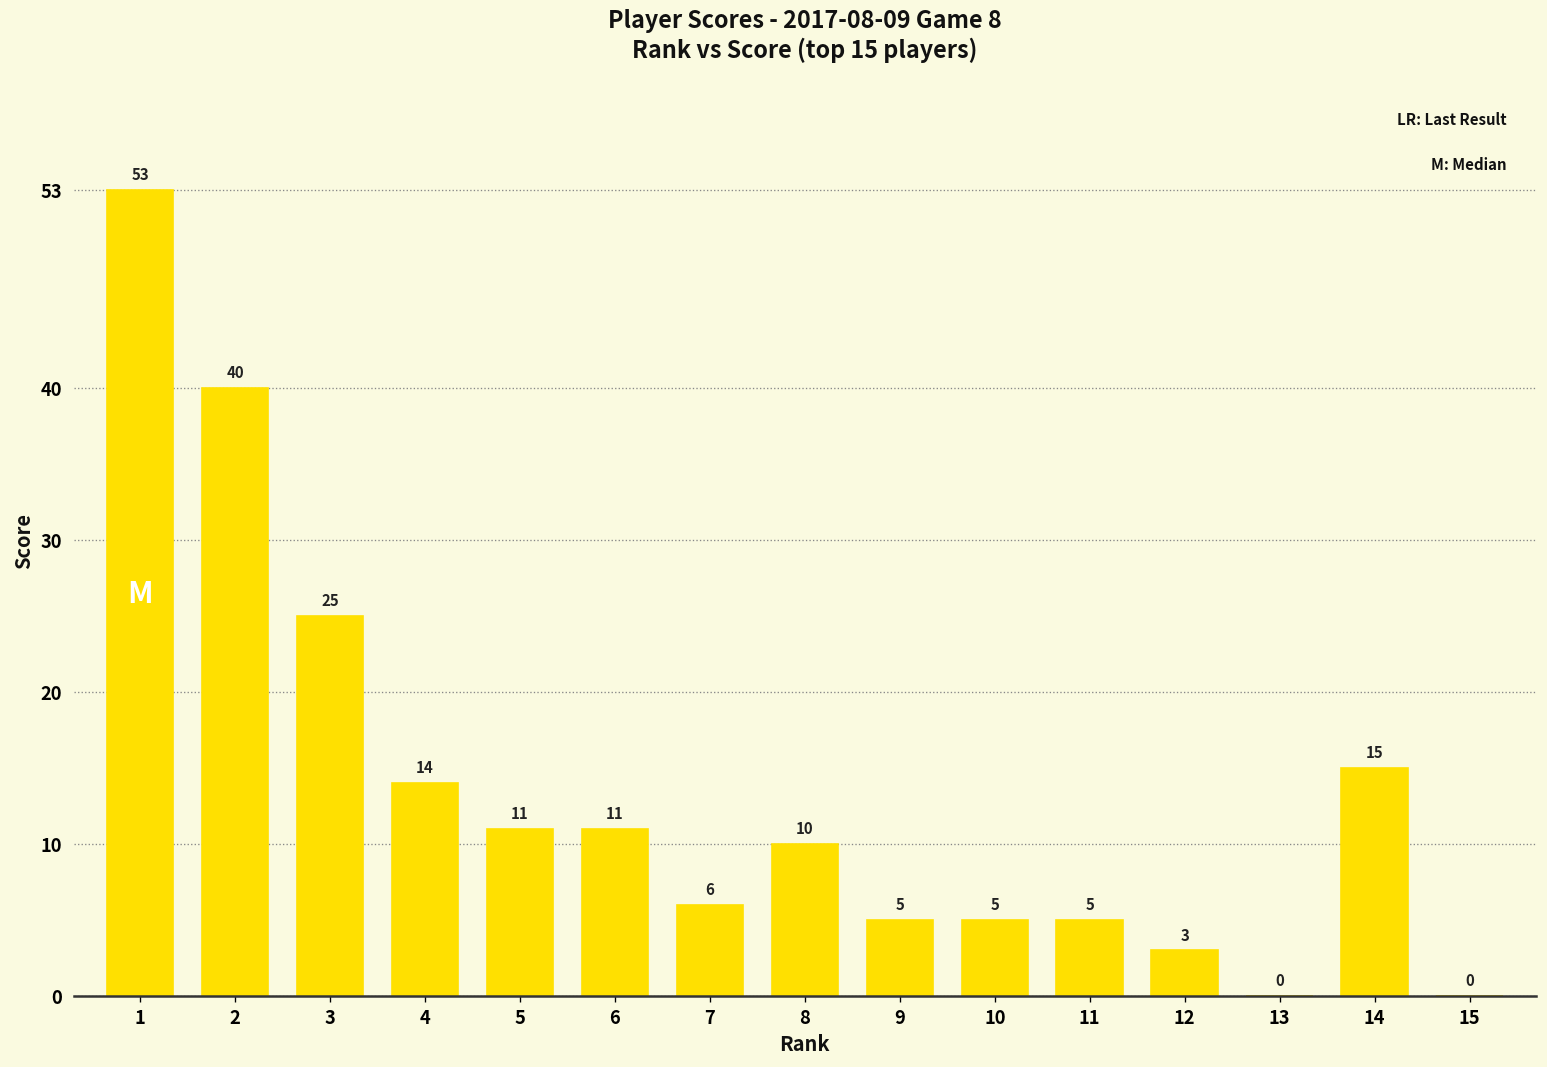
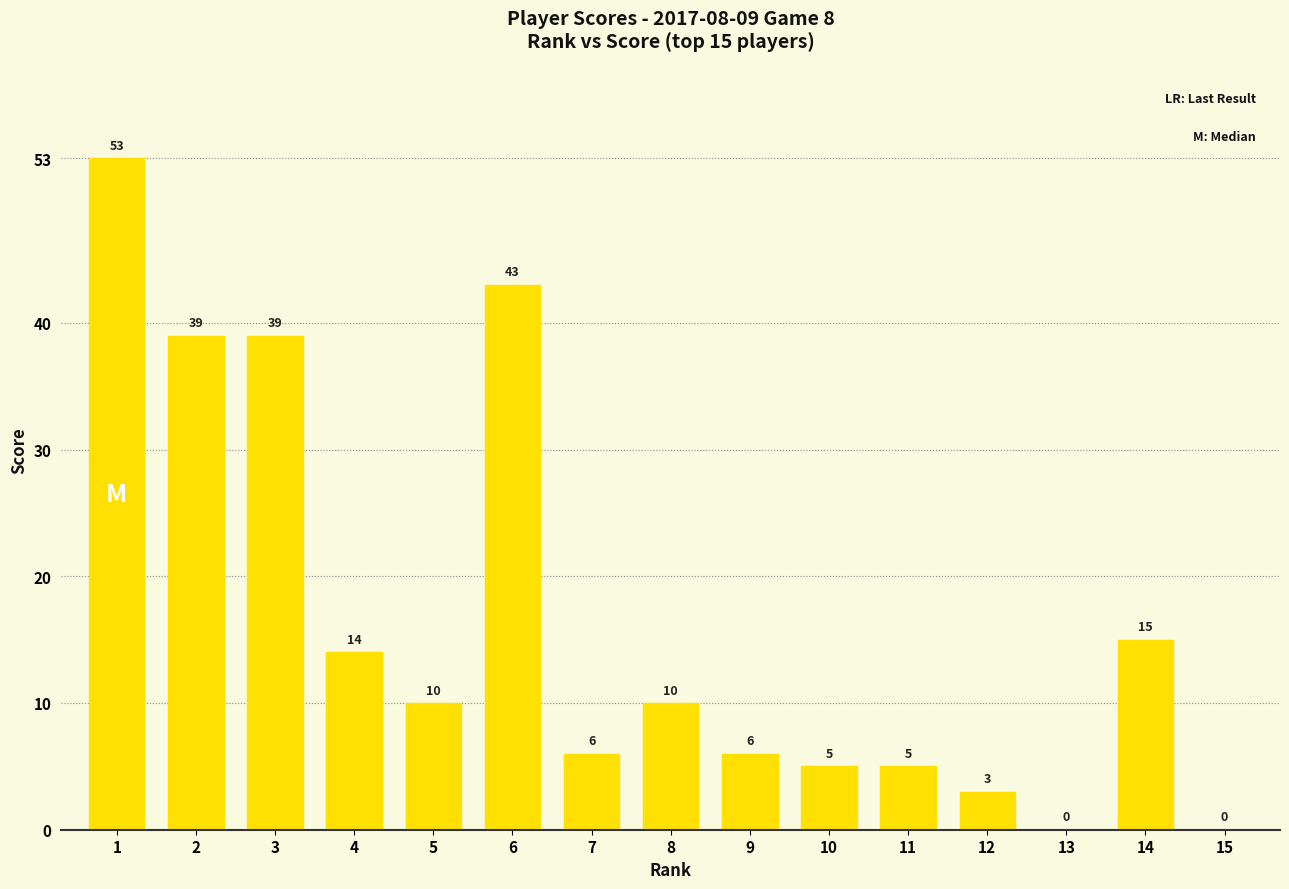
2: 40 -> 39
3: 25 -> 39
5: 11 -> 10
6: 11 -> 43
9: 5 -> 6
